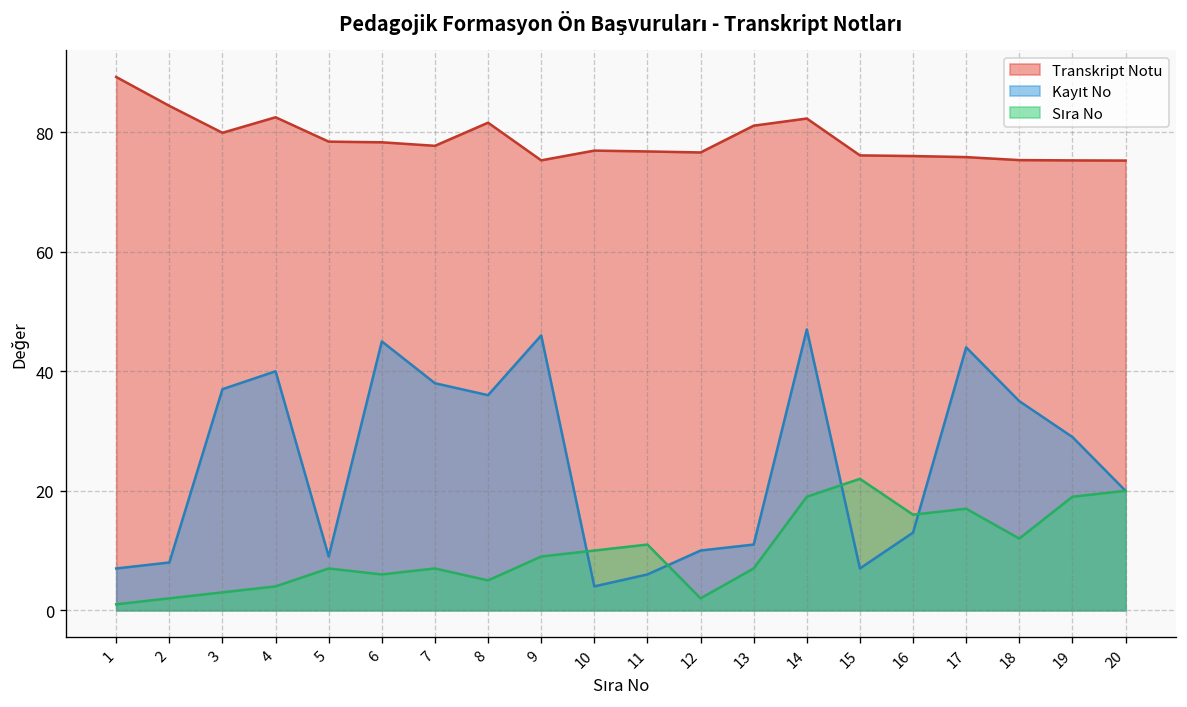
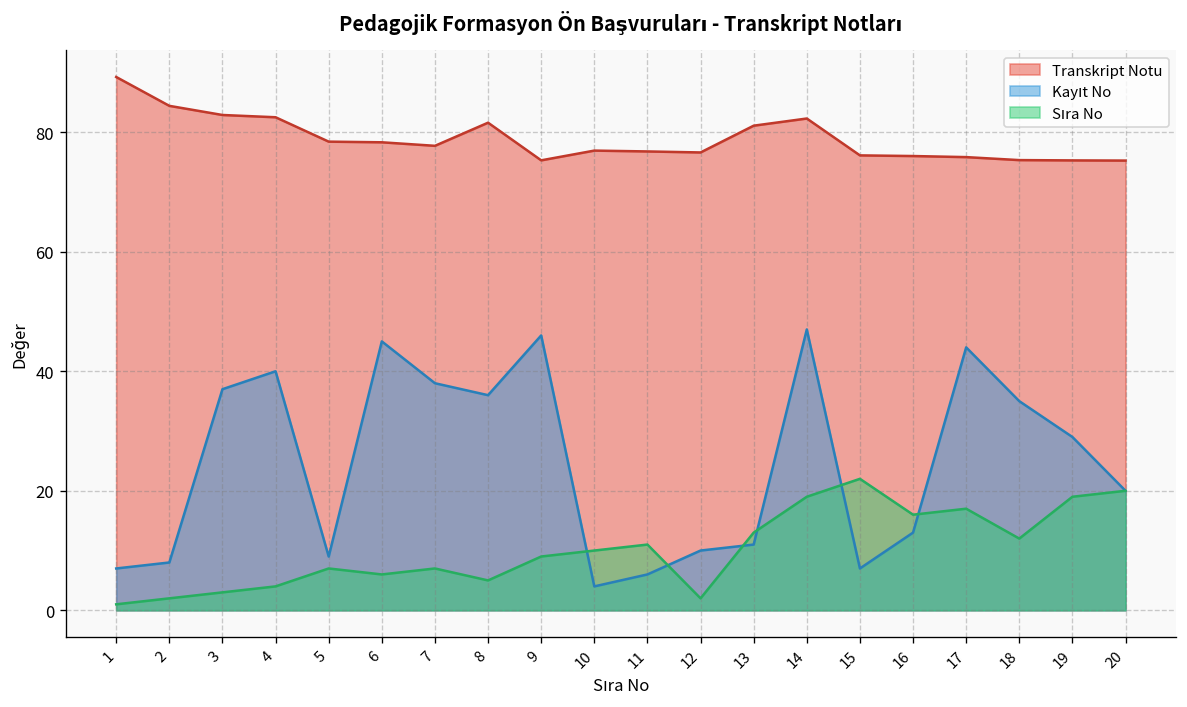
Transkript Notu, 3: 80 -> 83
Sıra No, 13: 7 -> 13
